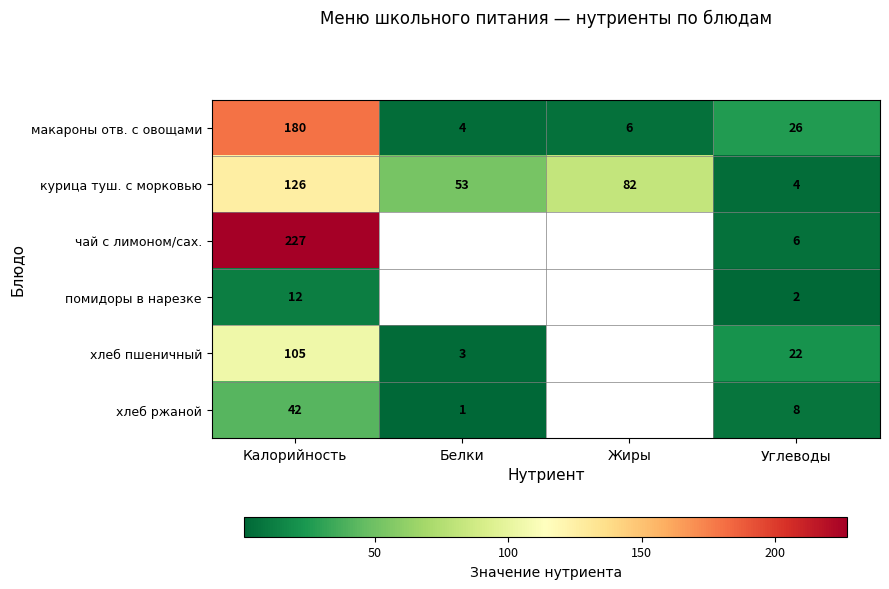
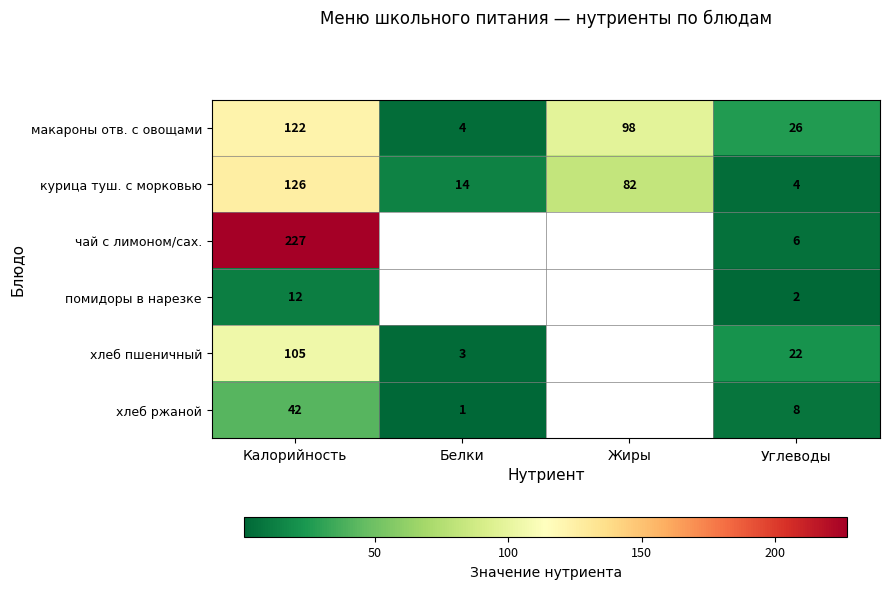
макароны отв. с овощами, Калорийность: 180 -> 122
макароны отв. с овощами, Жиры: 6 -> 98
курица туш. с морковью, Белки: 53 -> 14
